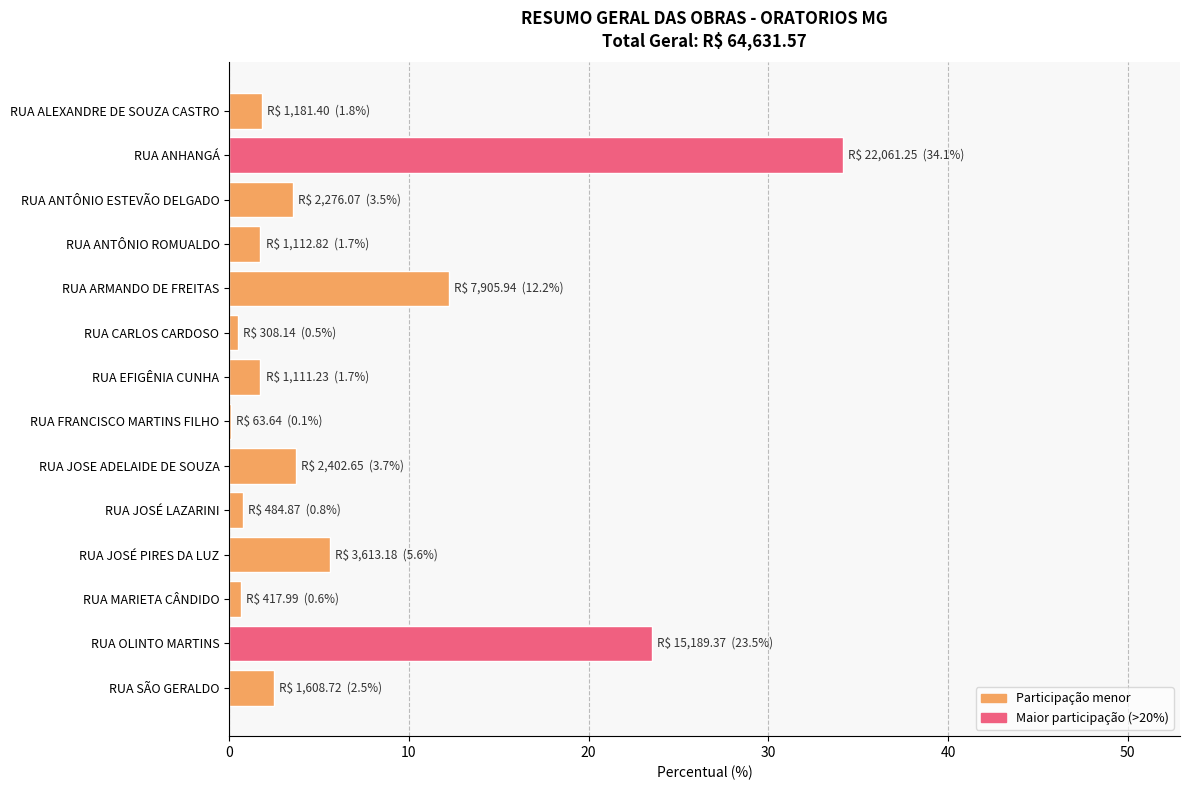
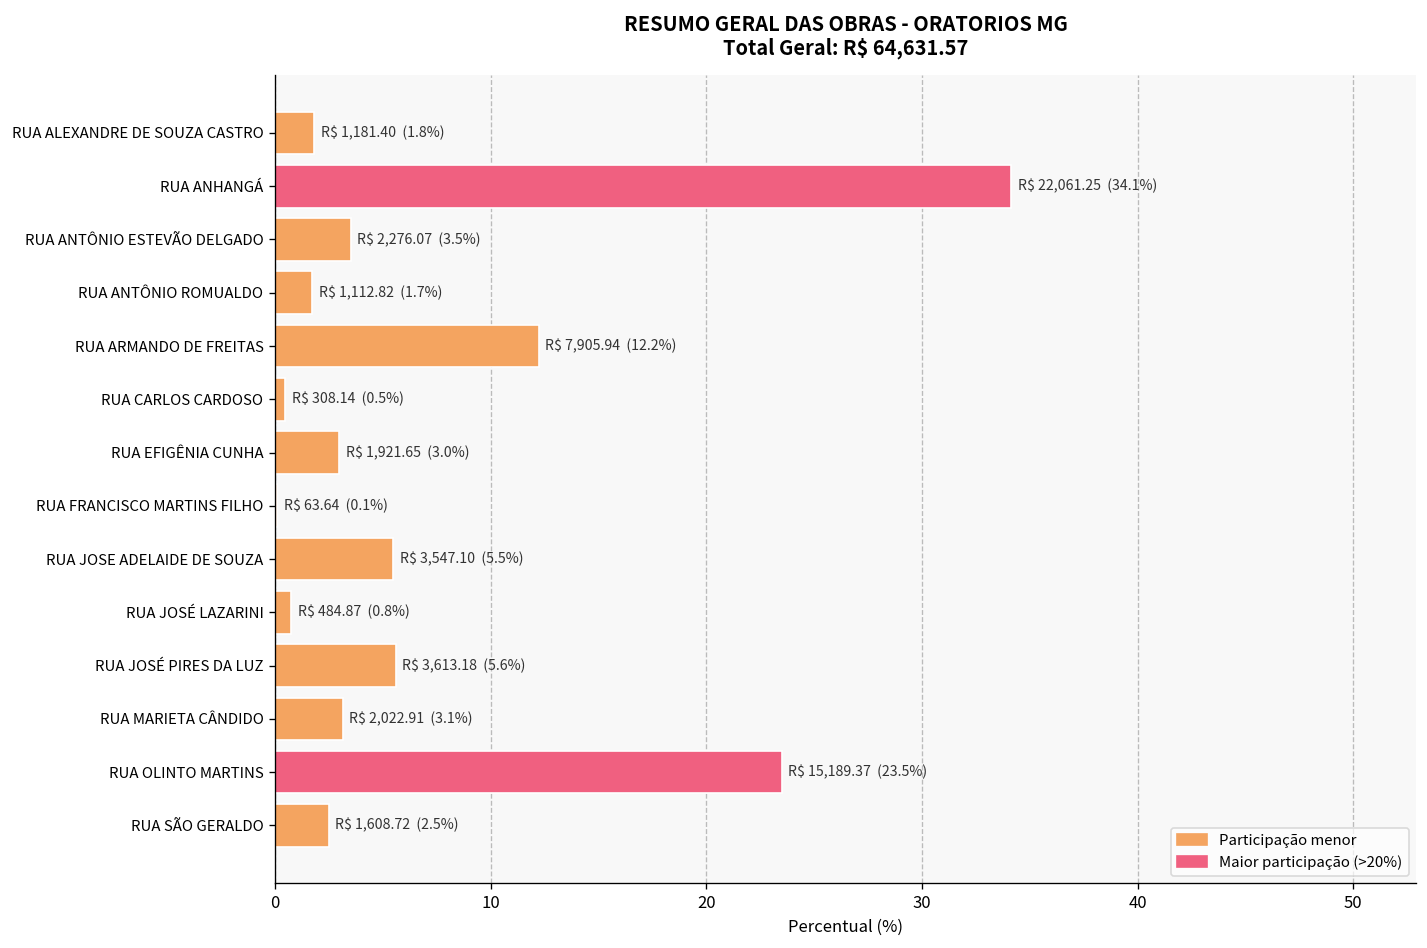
RUA EFIGÊNIA CUNHA: 1,111.23 (1.7%) -> 1,921.65 (3.0%)
RUA JOSE ADELAIDE DE SOUZA: 2,402.65 (3.7%) -> 3,547.10 (5.5%)
RUA MARIETA CÂNDIDO: 417.99 (0.6%) -> 2,022.91 (3.1%)
